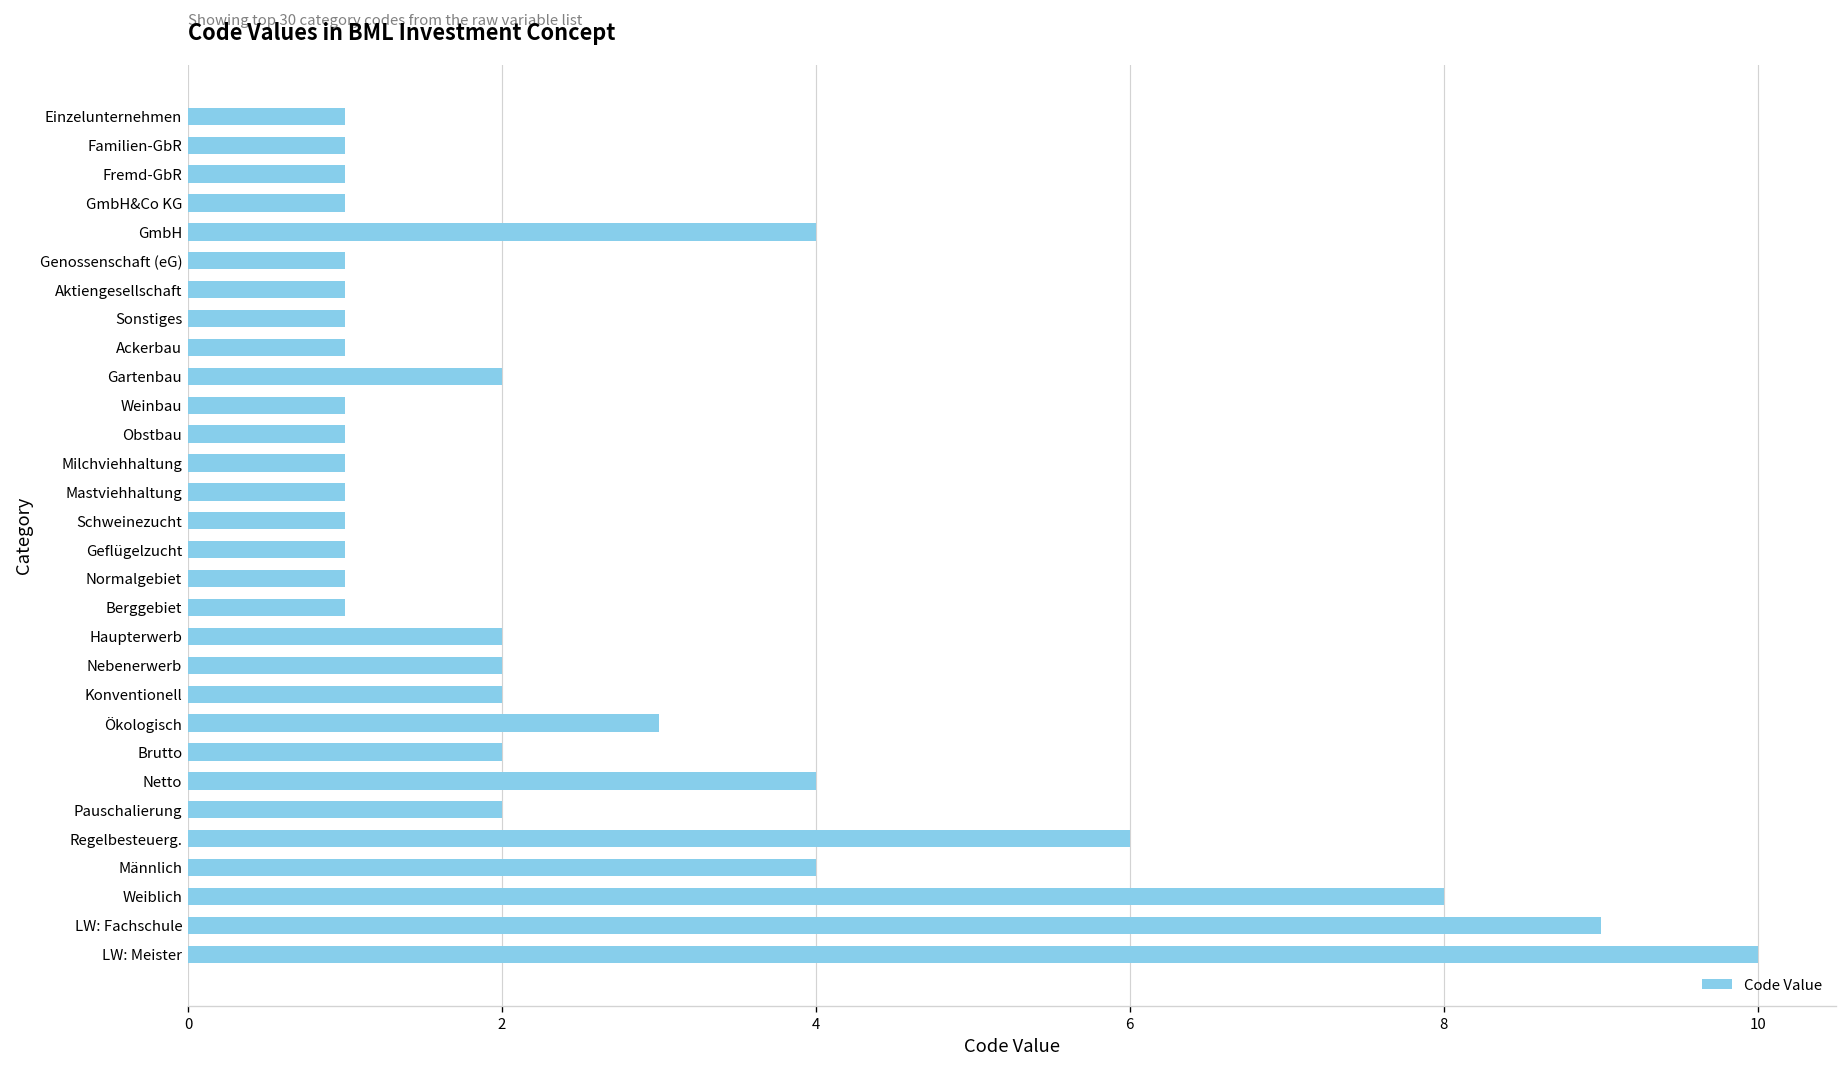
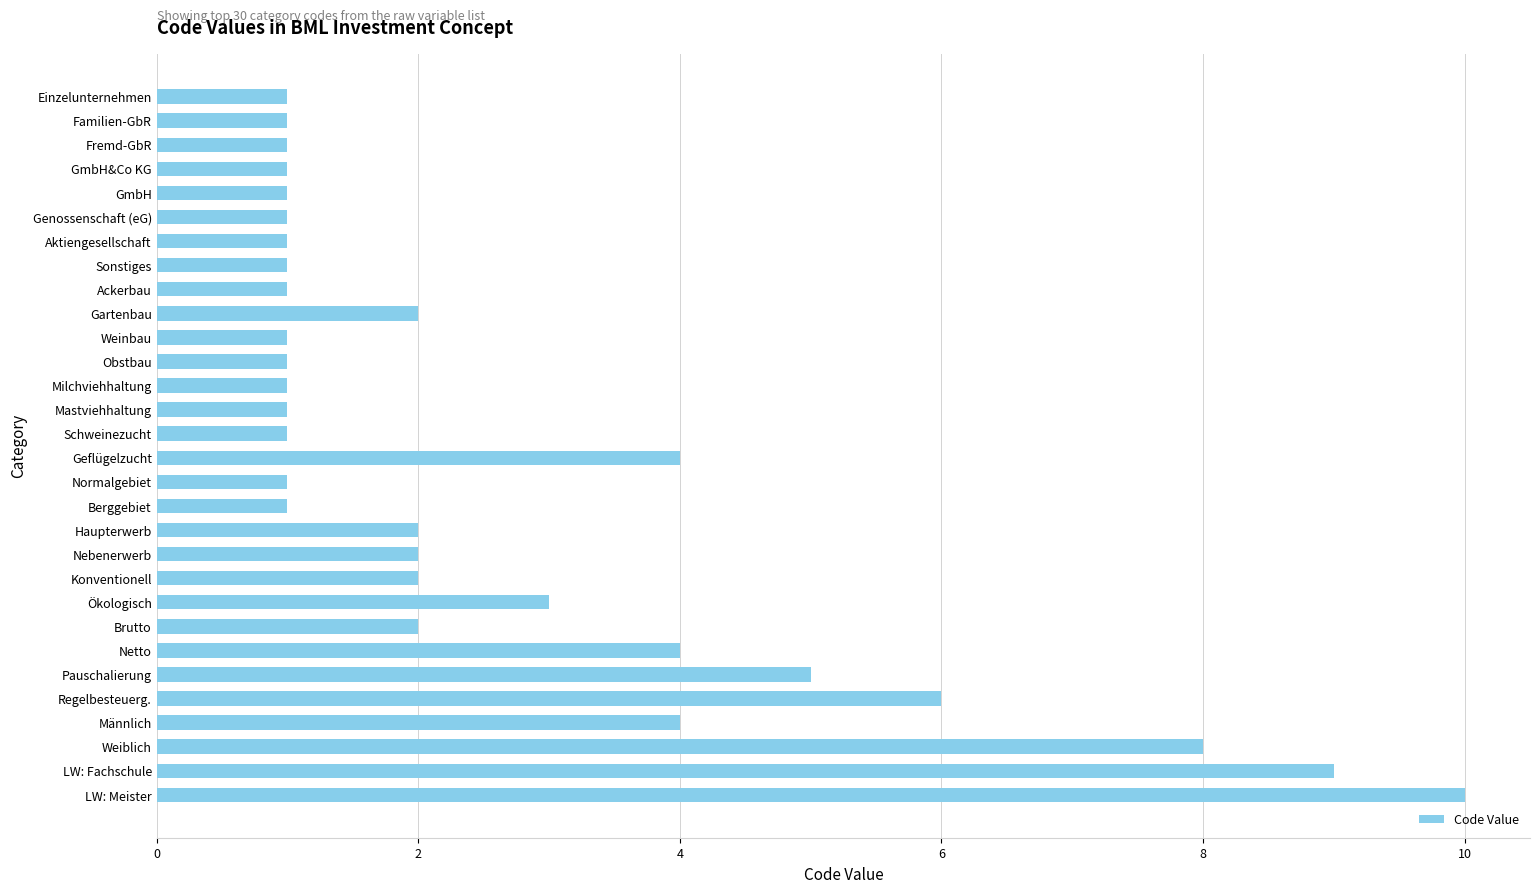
GmbH: 4 -> 1
Geflügelzucht: 1 -> 4
Pauschalierung: 2 -> 5
